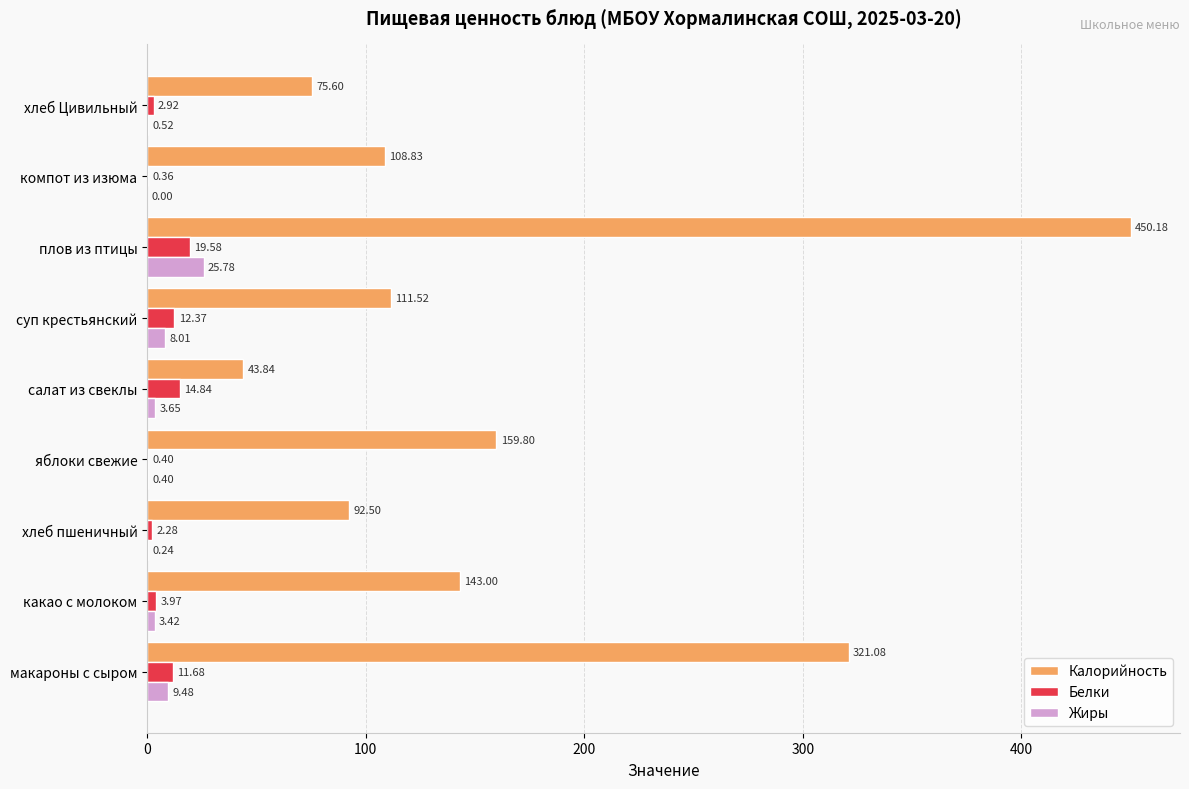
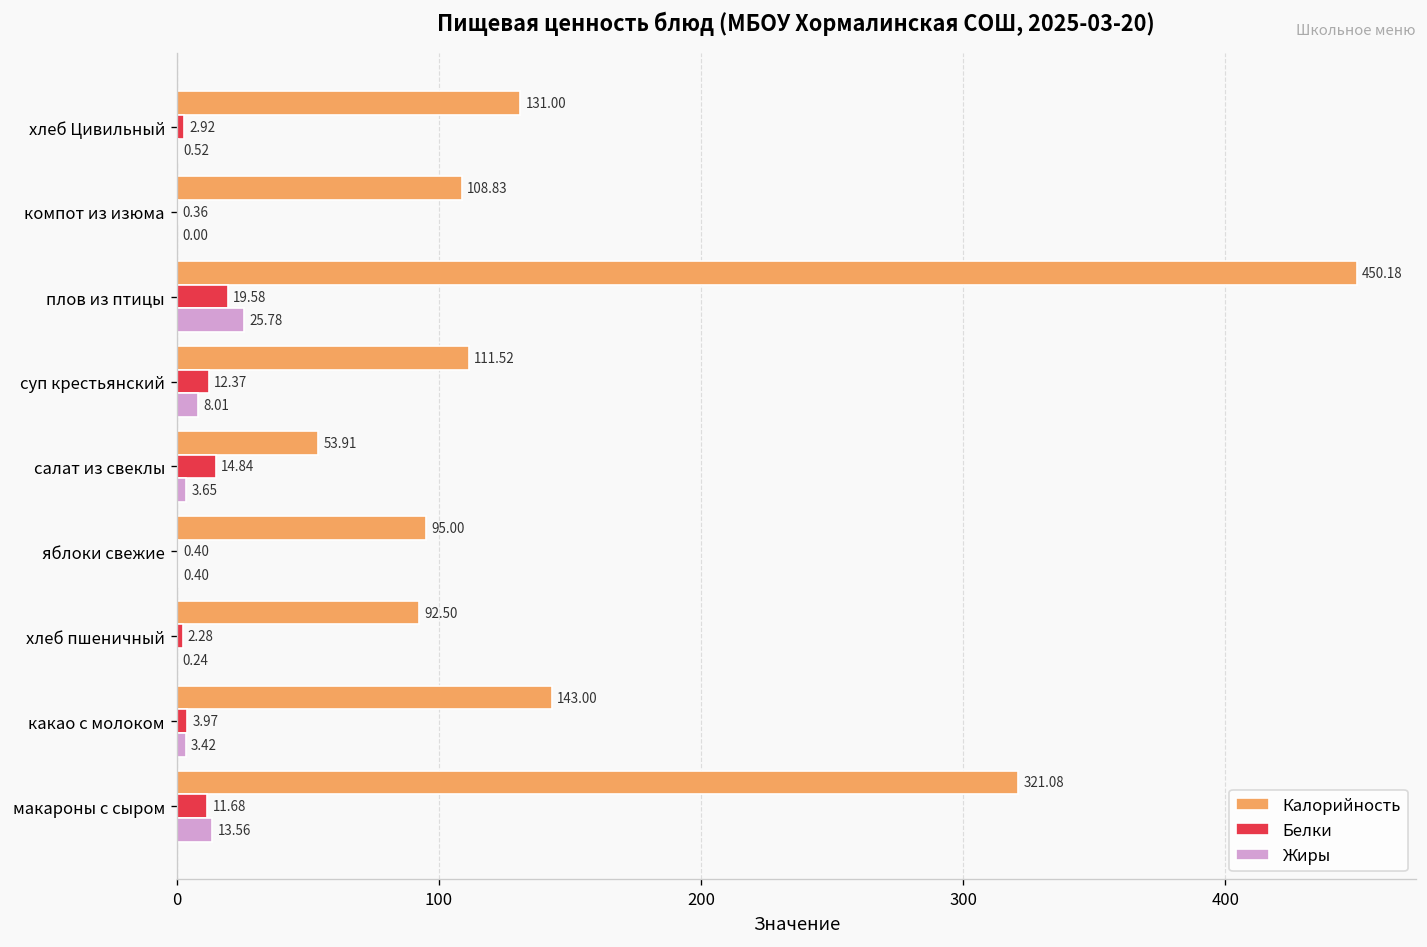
Калорийность, хлеб Цивильный: 75.60 -> 131.00
Калорийность, салат из свеклы: 43.84 -> 53.91
Калорийность, яблоки свежие: 159.80 -> 95.00
Жиры, макароны с сыром: 9.48 -> 13.56
